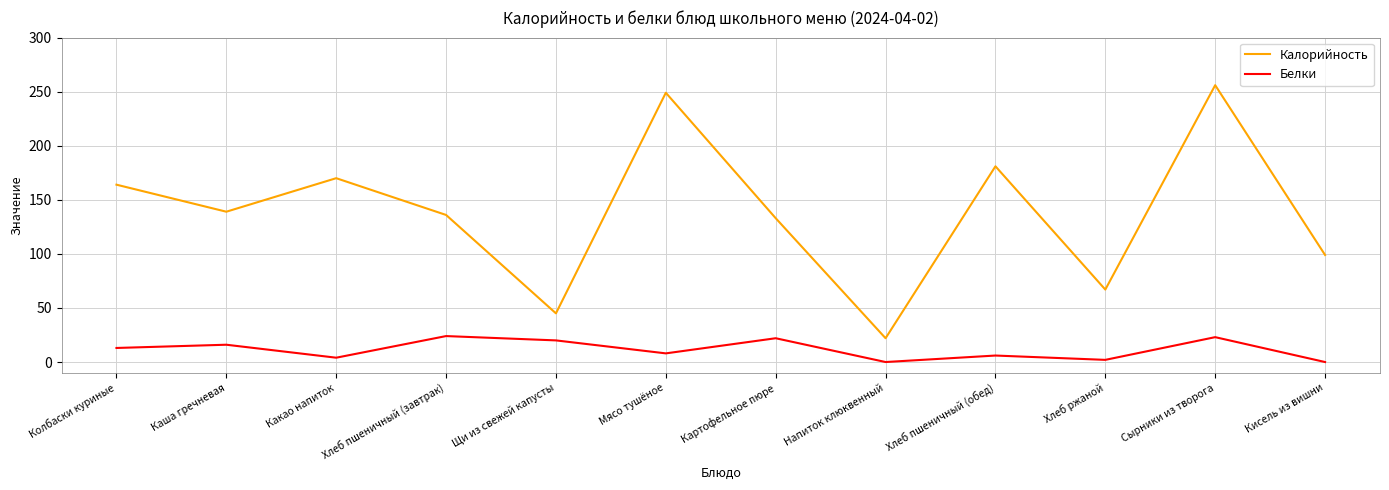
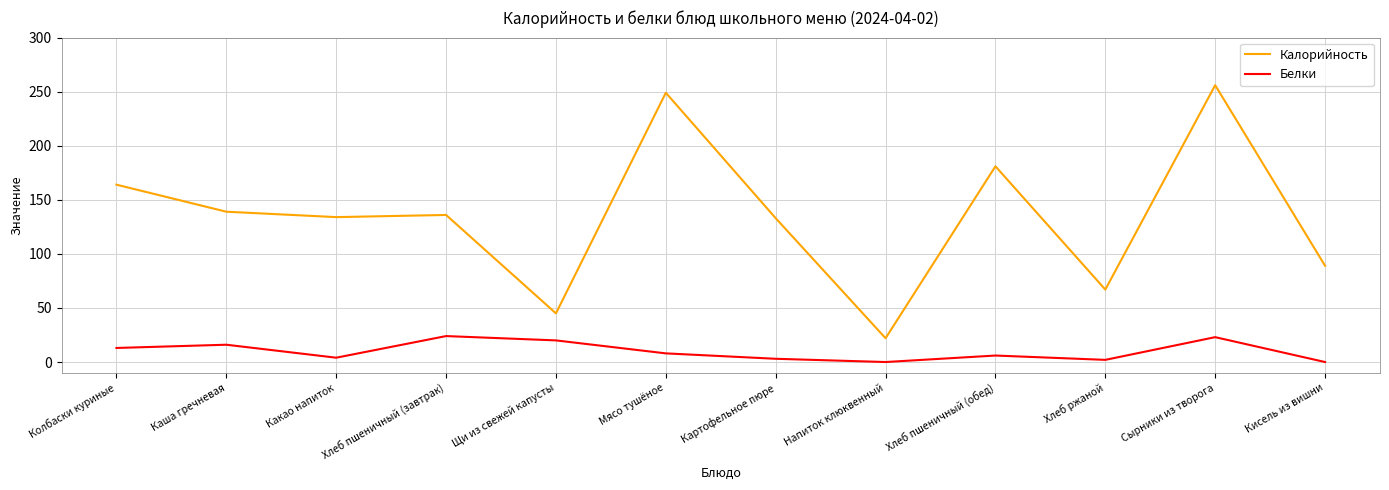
Калорийность, Какао напиток: 170 -> 134
Белки, Картофельное пюре: 22 -> 3
Калорийность, Кисель из вишни: 99 -> 89
